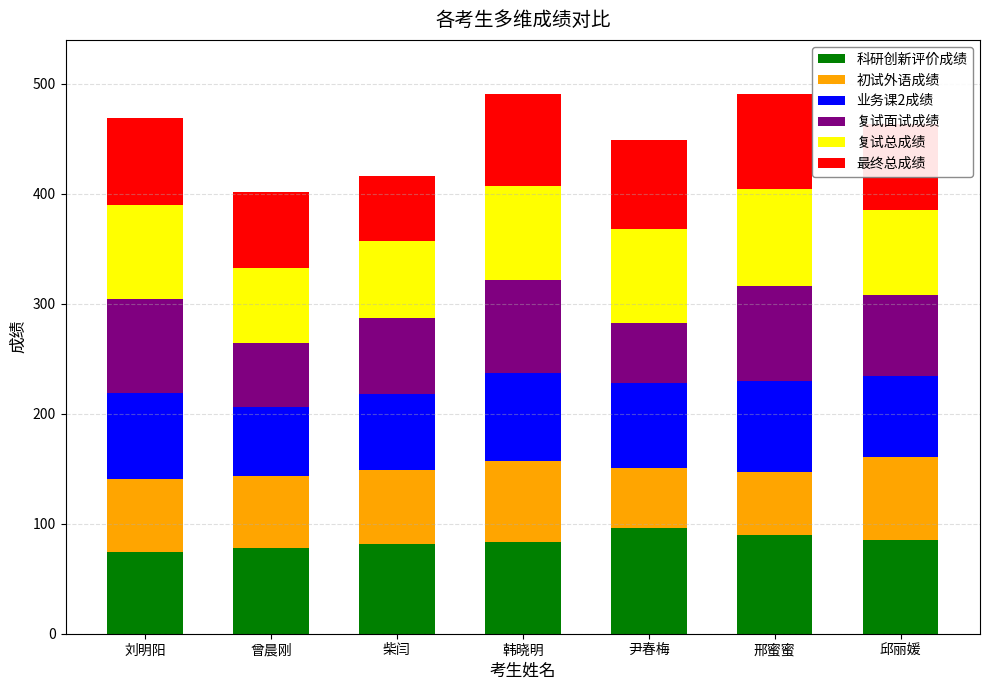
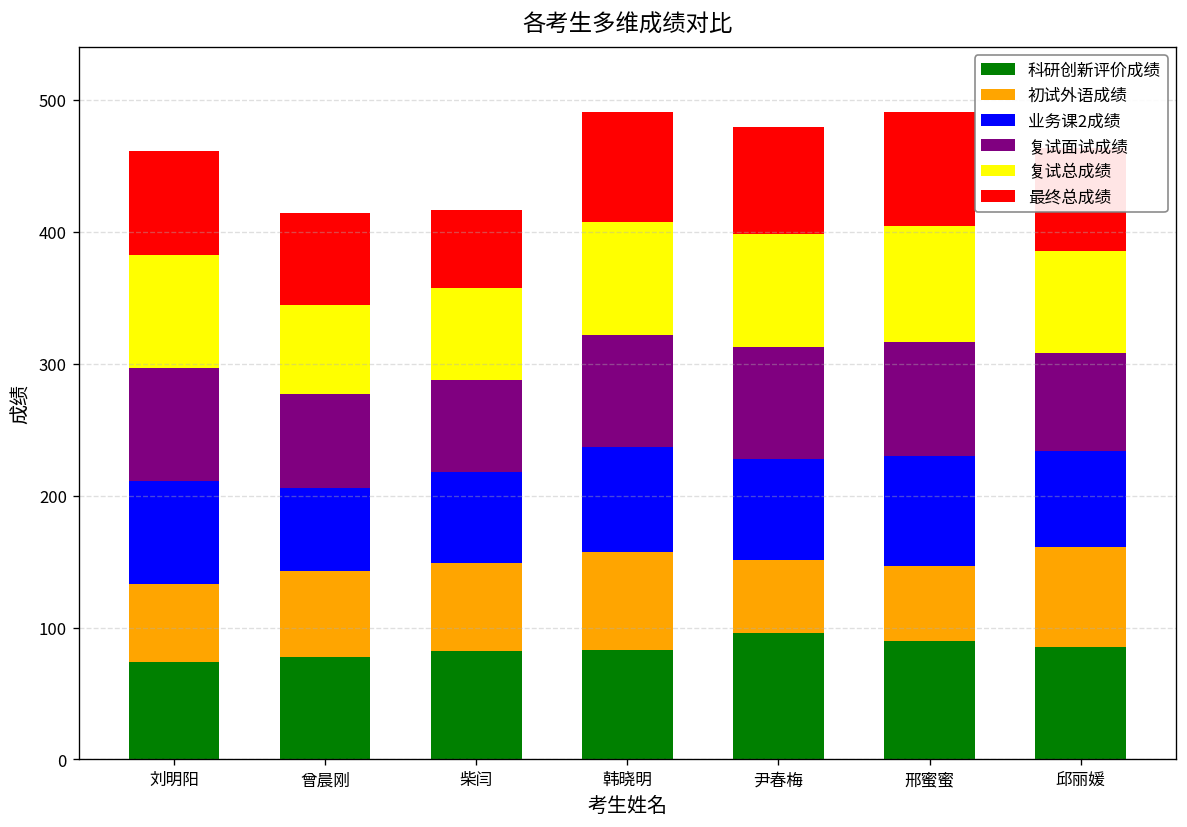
初试外语成绩, 刘明阳: 67 -> 59
复试面试成绩, 曾晨刚: 58 -> 71
复试面试成绩, 尹春梅: 55 -> 85
